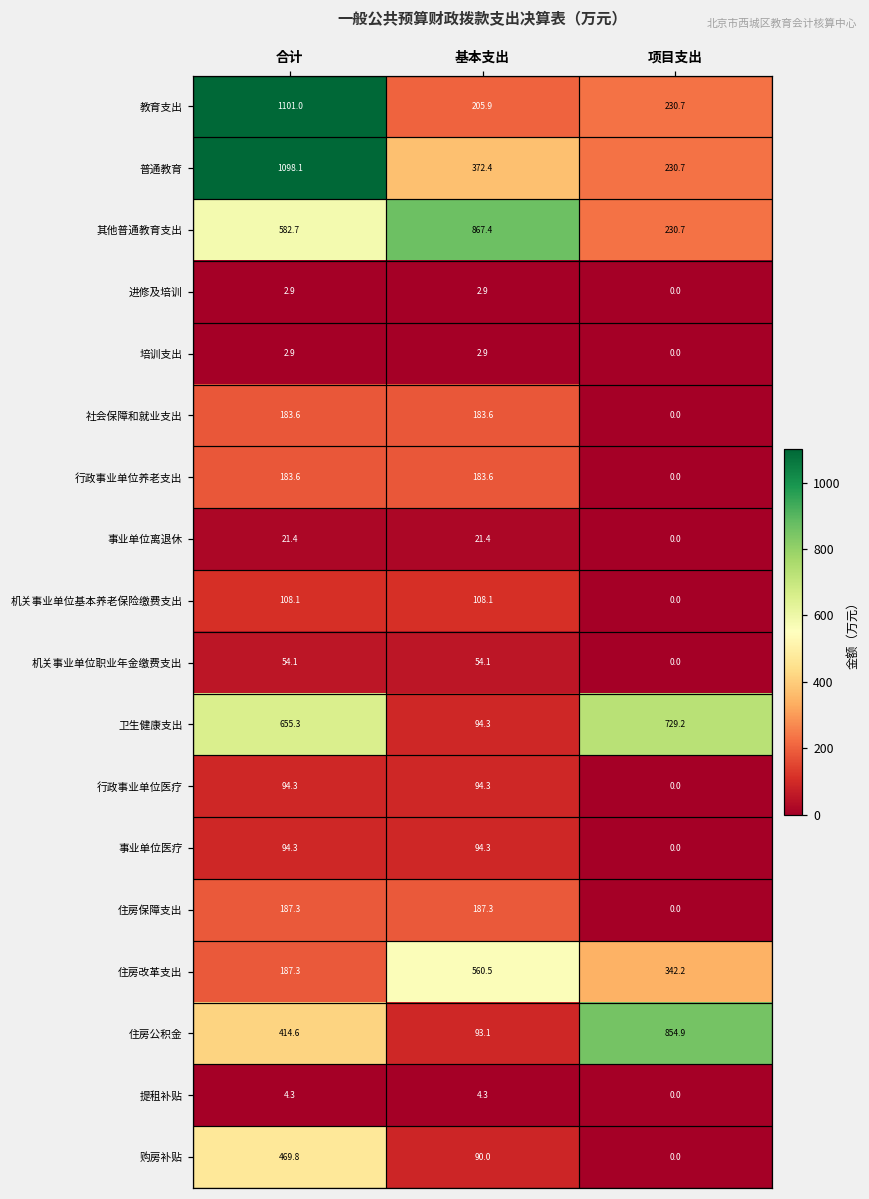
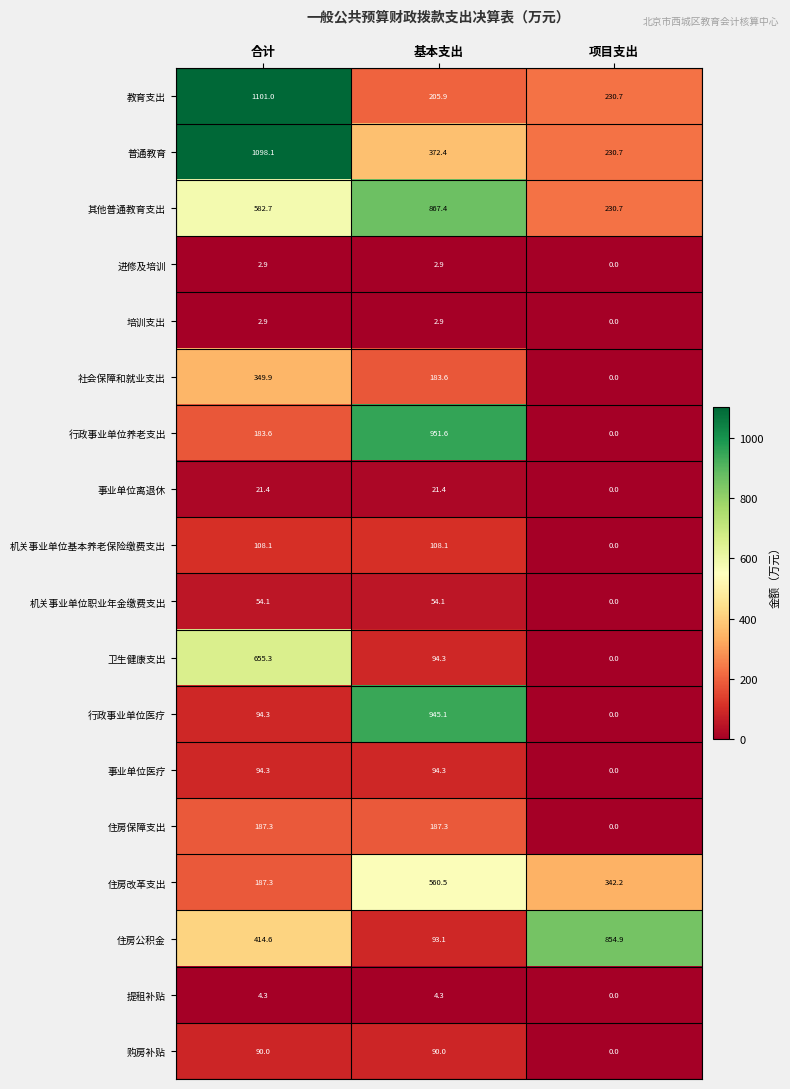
社会保障和就业支出, 合计: 183.6 -> 349.9
行政事业单位养老支出, 基本支出: 183.6 -> 951.6
卫生健康支出, 项目支出: 729.2 -> 0.0
行政事业单位医疗, 基本支出: 94.3 -> 945.1
购房补贴, 合计: 469.8 -> 90.0
